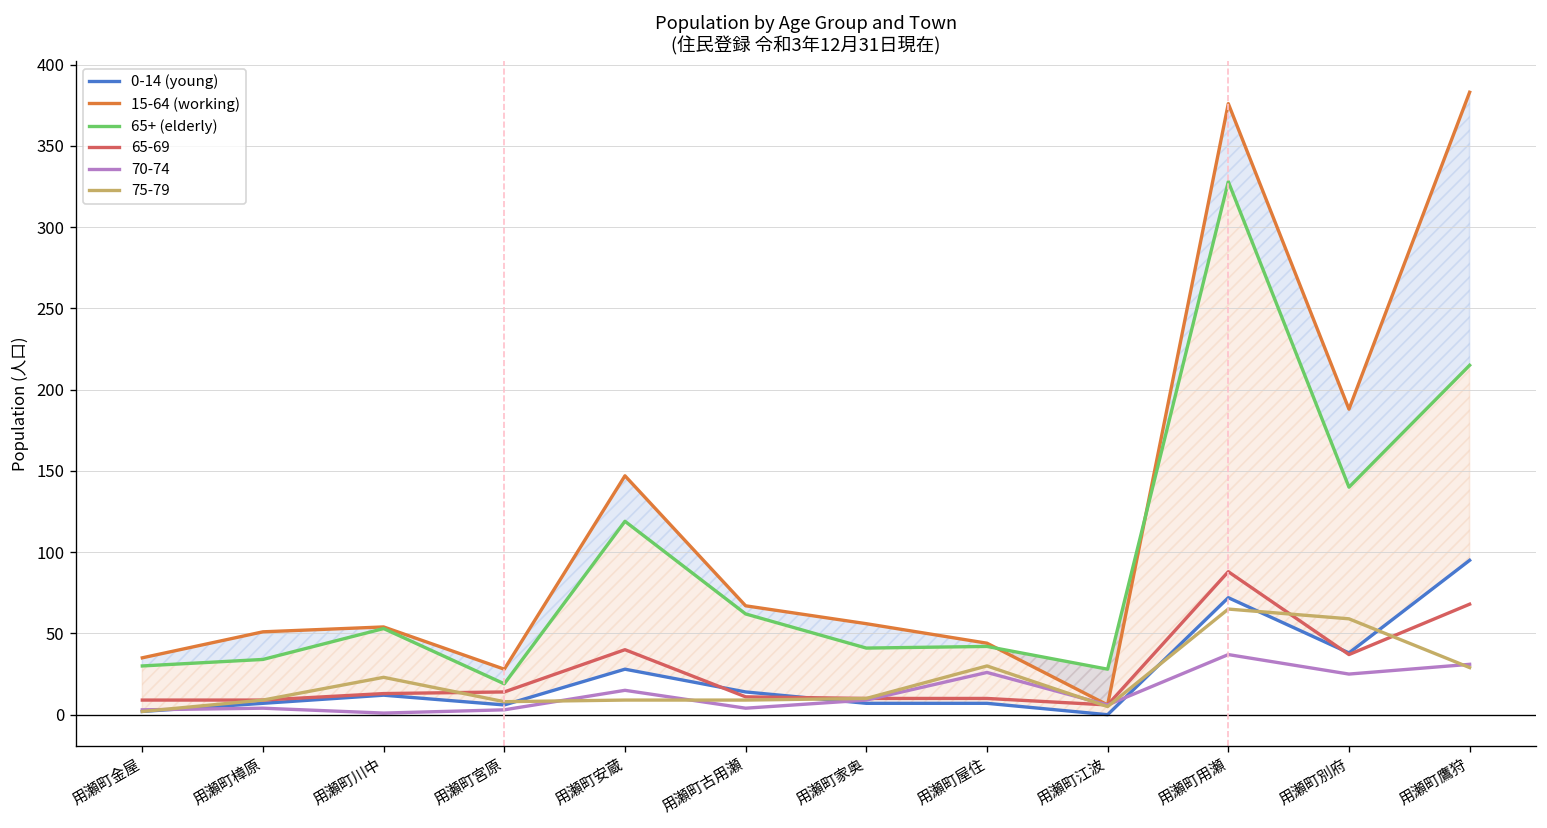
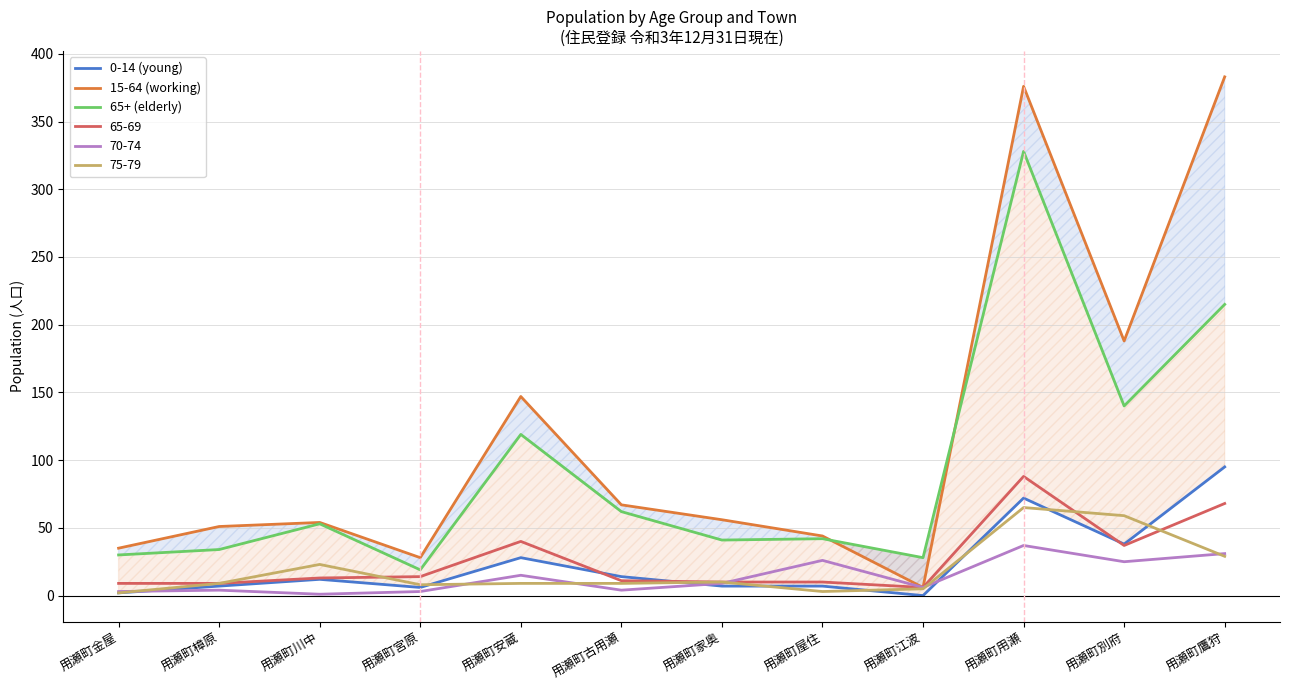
75-79, 用瀬町屋住: 30 -> 3
